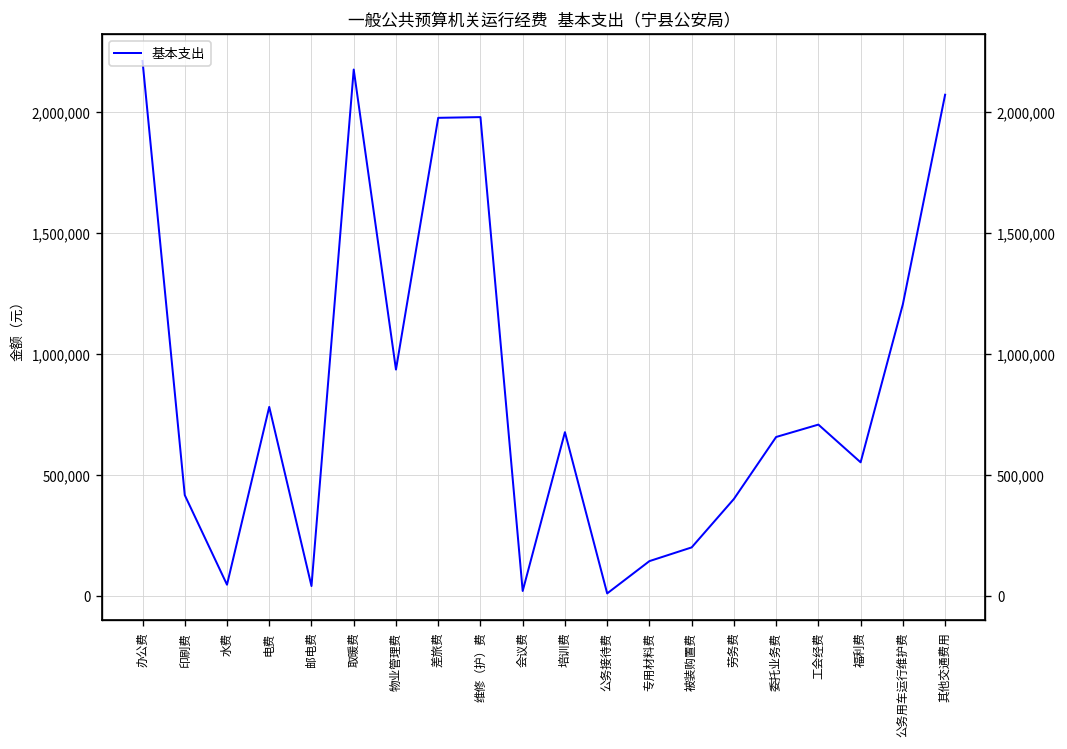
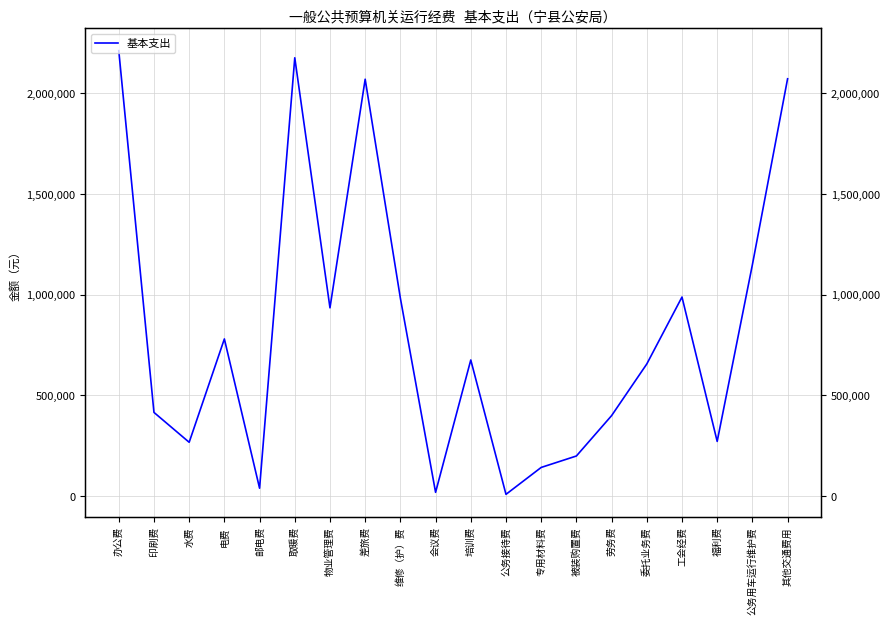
水费: 50,000 -> 270,000
差旅费: 1,970,000 -> 2,070,000
维修（护）费: 1,980,000 -> 980,000
工会经费: 710,000 -> 990,000
福利费: 550,000 -> 270,000
公务用车运行维护费: 1,200,000 -> 1,150,000
